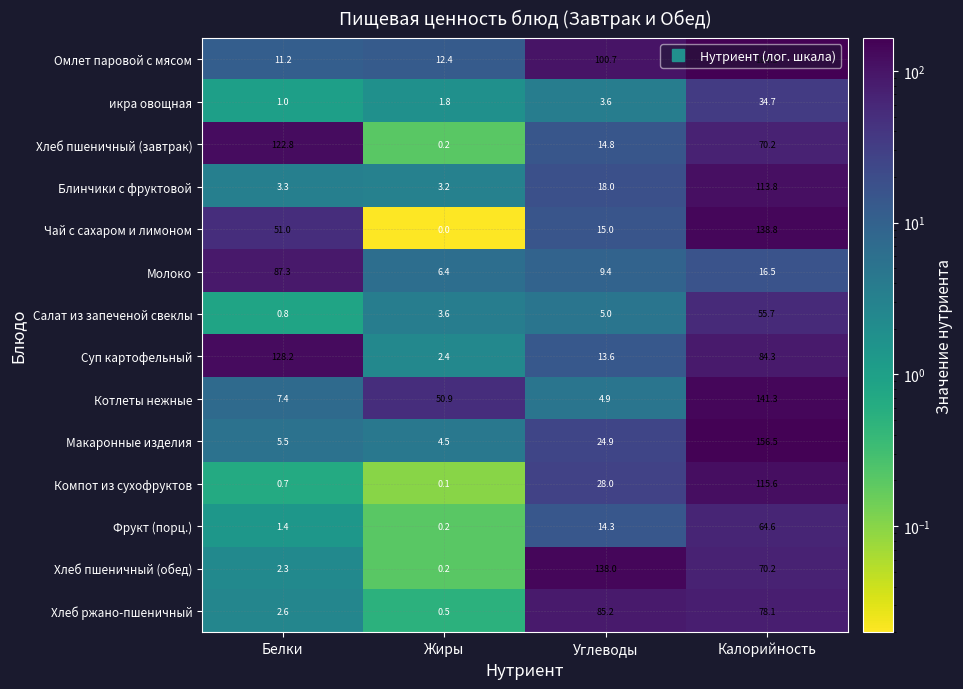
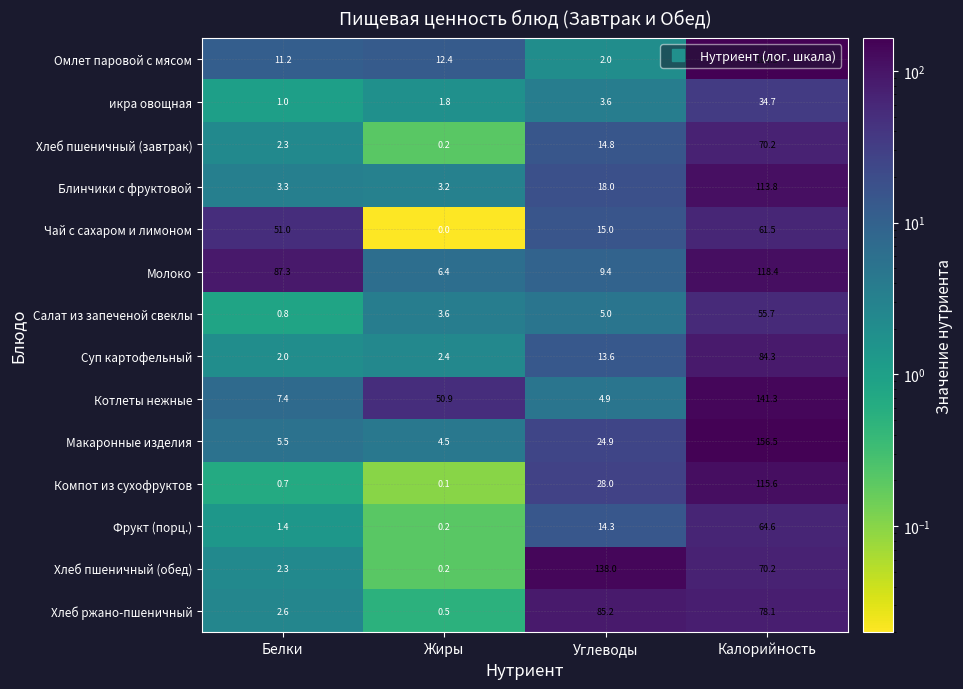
Омлет паровой с мясом, Углеводы: 100.7 -> 2.0
Хлеб пшеничный (завтрак), Белки: 122.8 -> 2.3
Чай с сахаром и лимоном, Калорийность: 138.8 -> 61.5
Молоко, Калорийность: 16.5 -> 118.4
Суп картофельный, Белки: 128.2 -> 2.0
